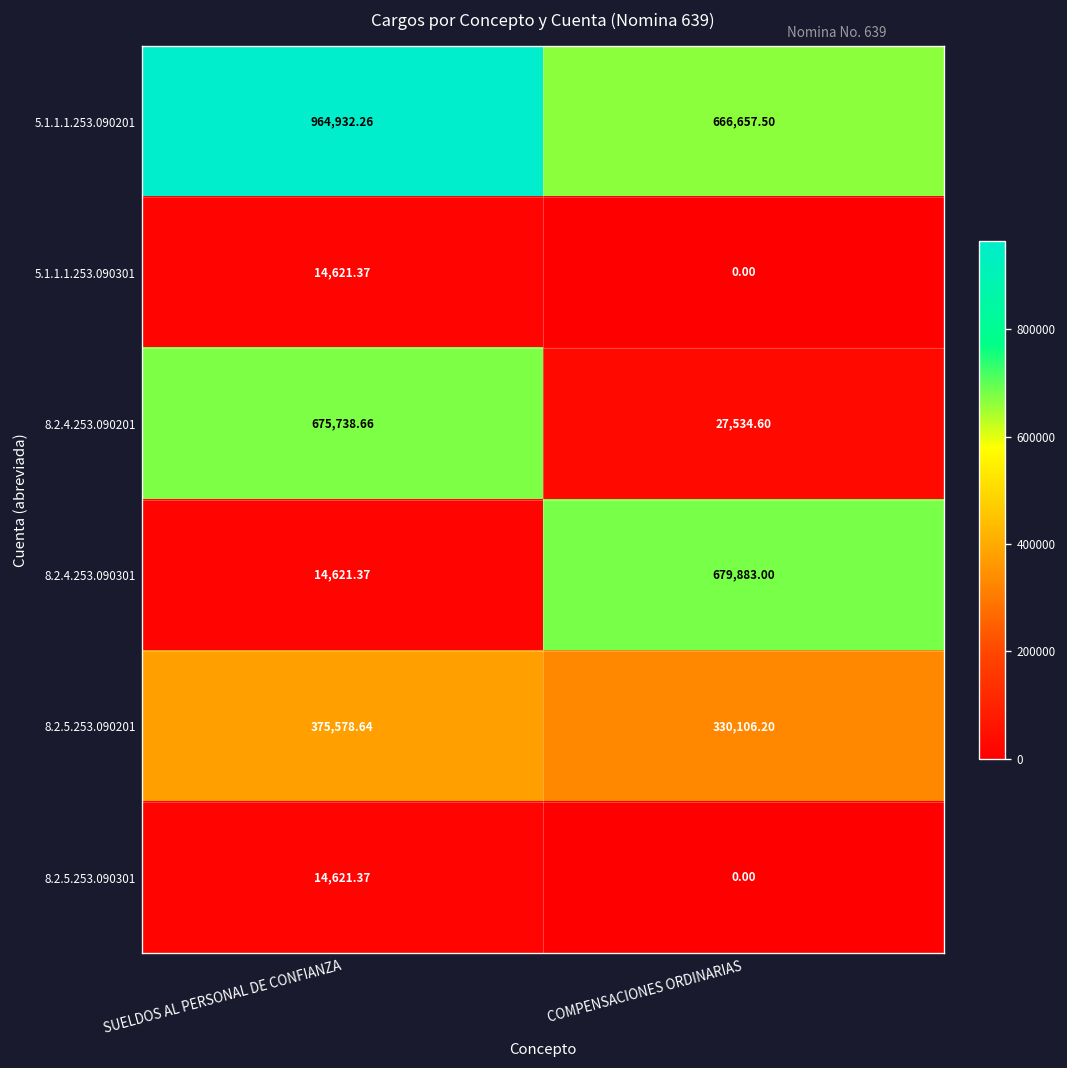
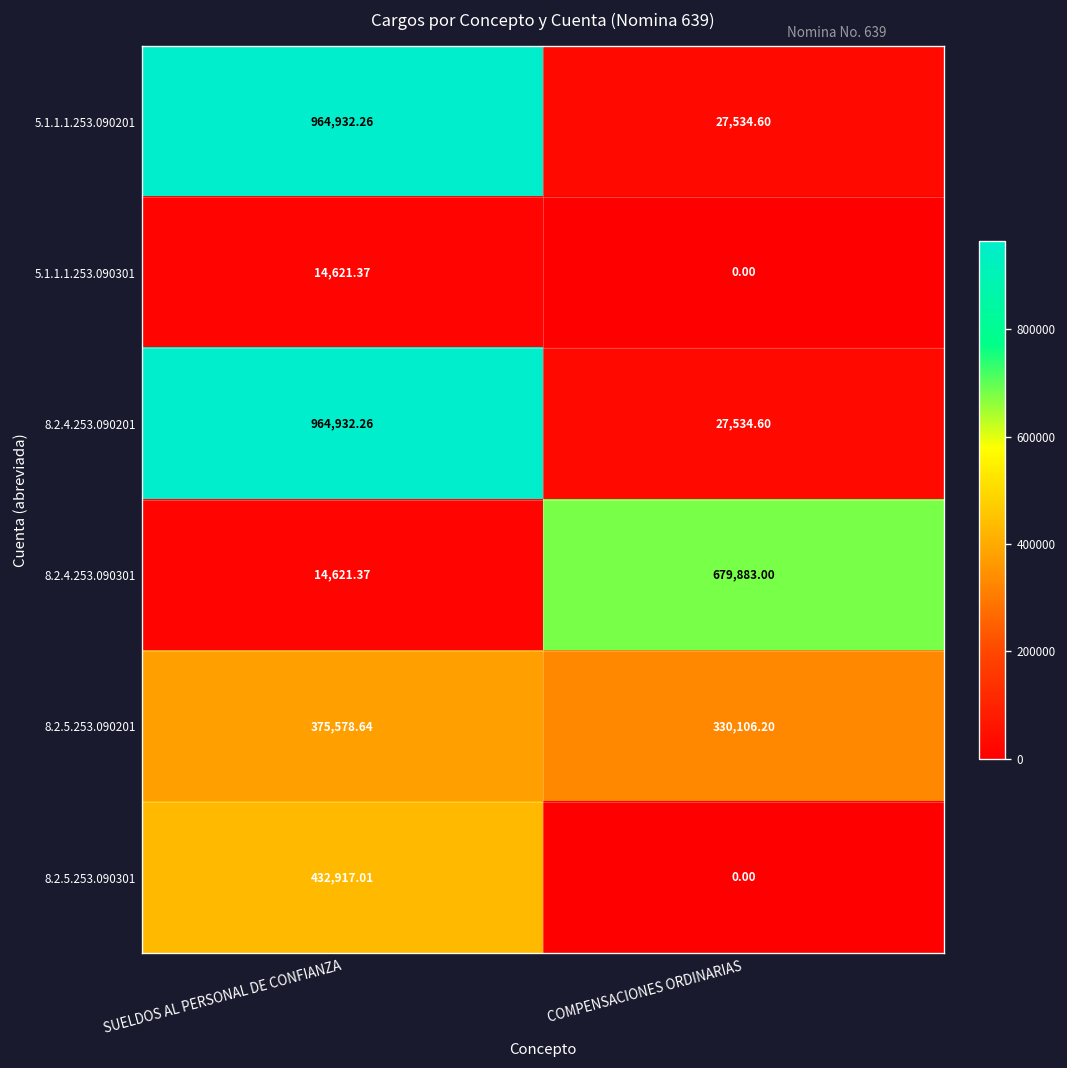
5.1.1.1.253.090201, COMPENSACIONES ORDINARIAS: 666,657.50 -> 27,534.60
8.2.4.253.090201, SUELDOS AL PERSONAL DE CONFIANZA: 675,738.66 -> 964,932.26
8.2.5.253.090301, SUELDOS AL PERSONAL DE CONFIANZA: 14,621.37 -> 432,917.01
